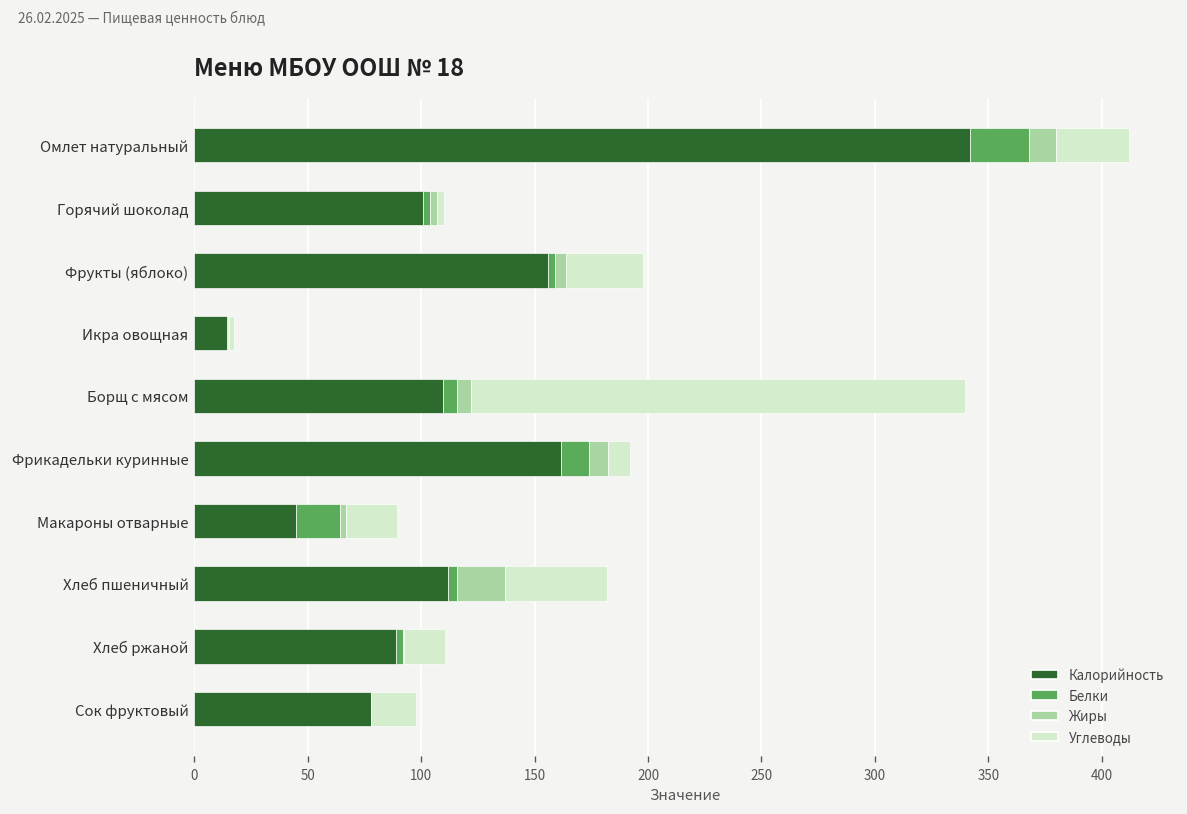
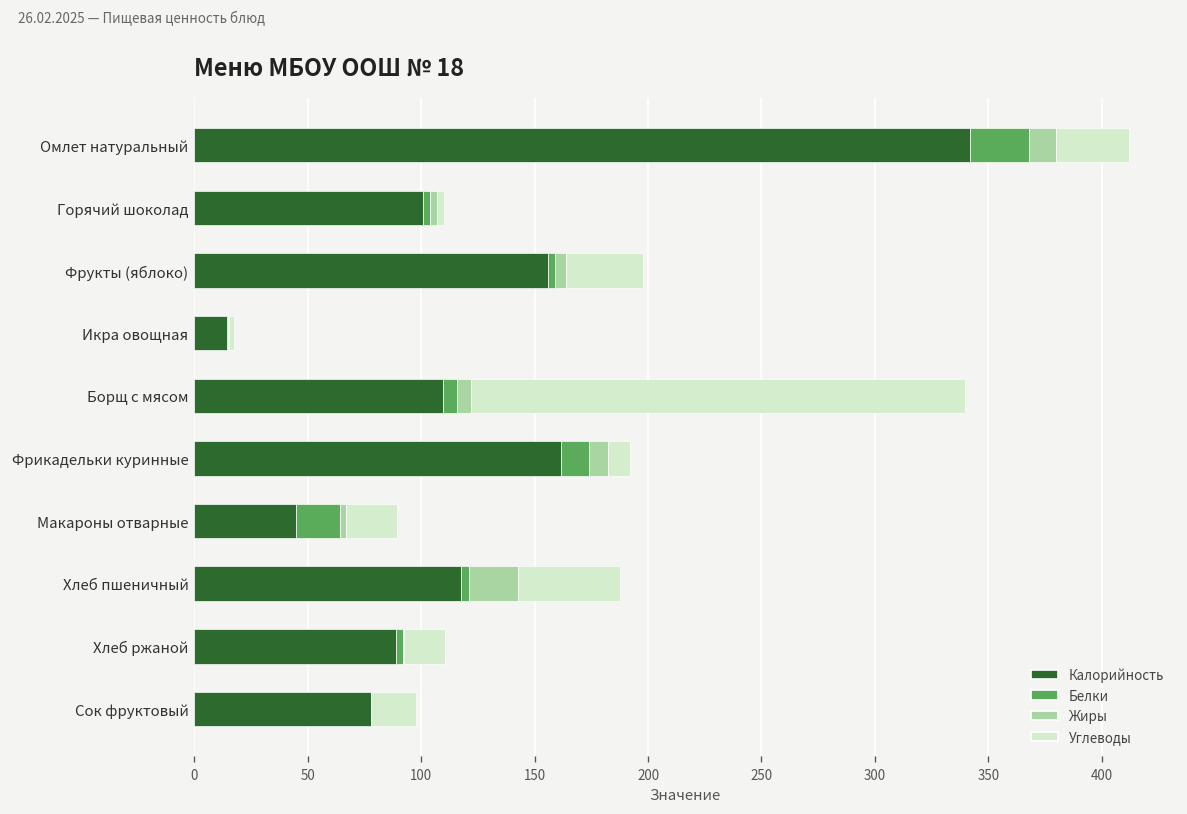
Калорийность, Хлеб пшеничный: 112 -> 118
